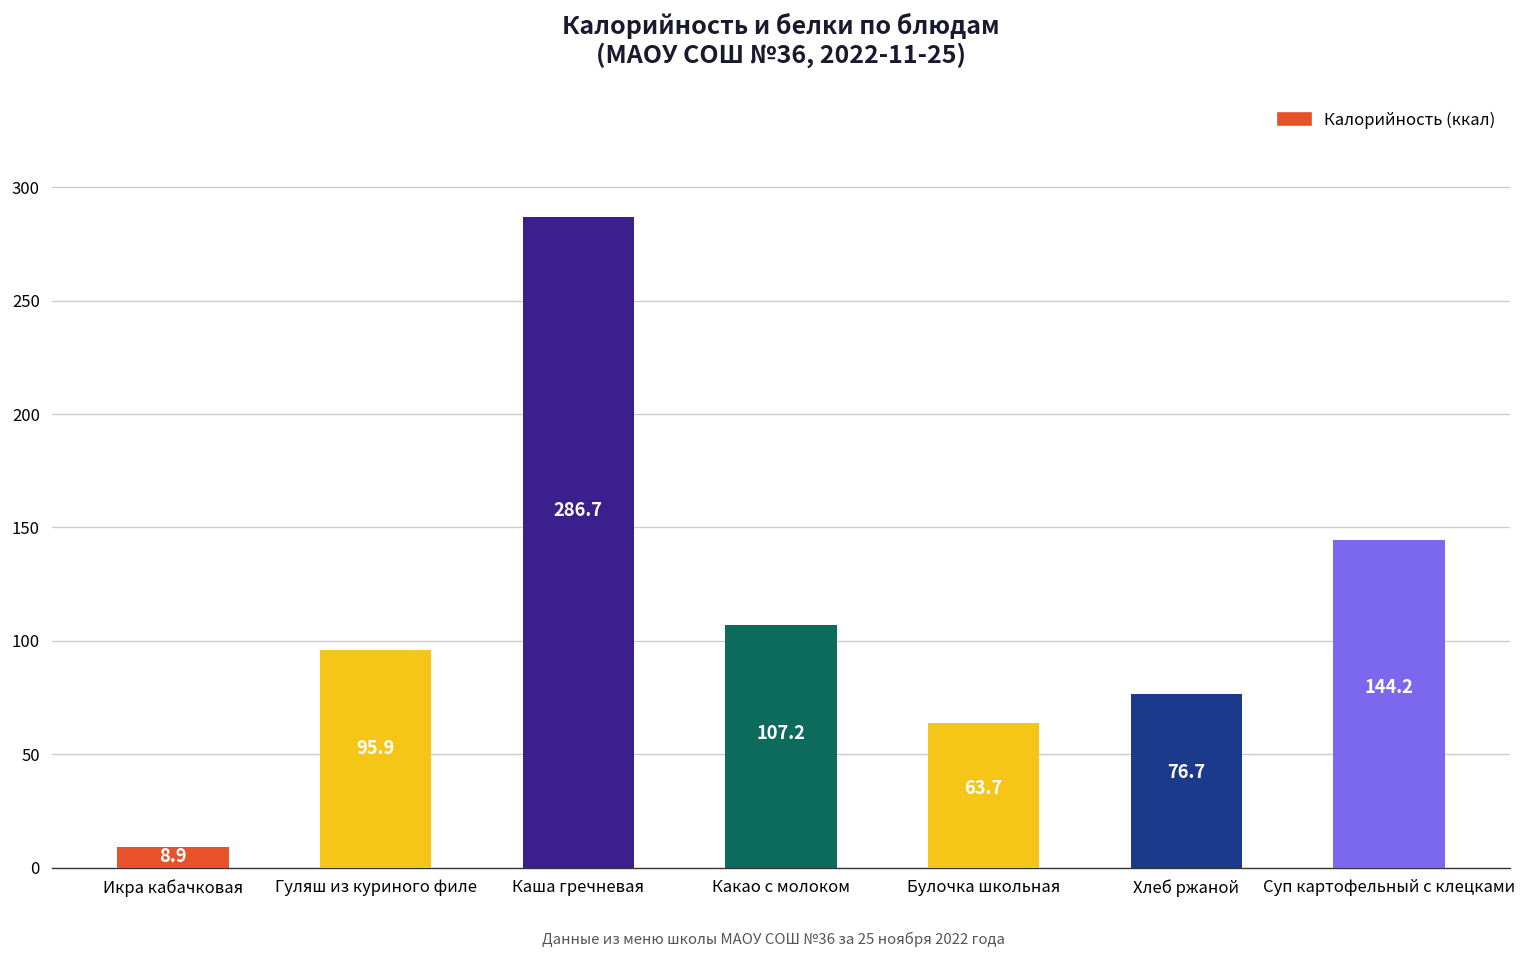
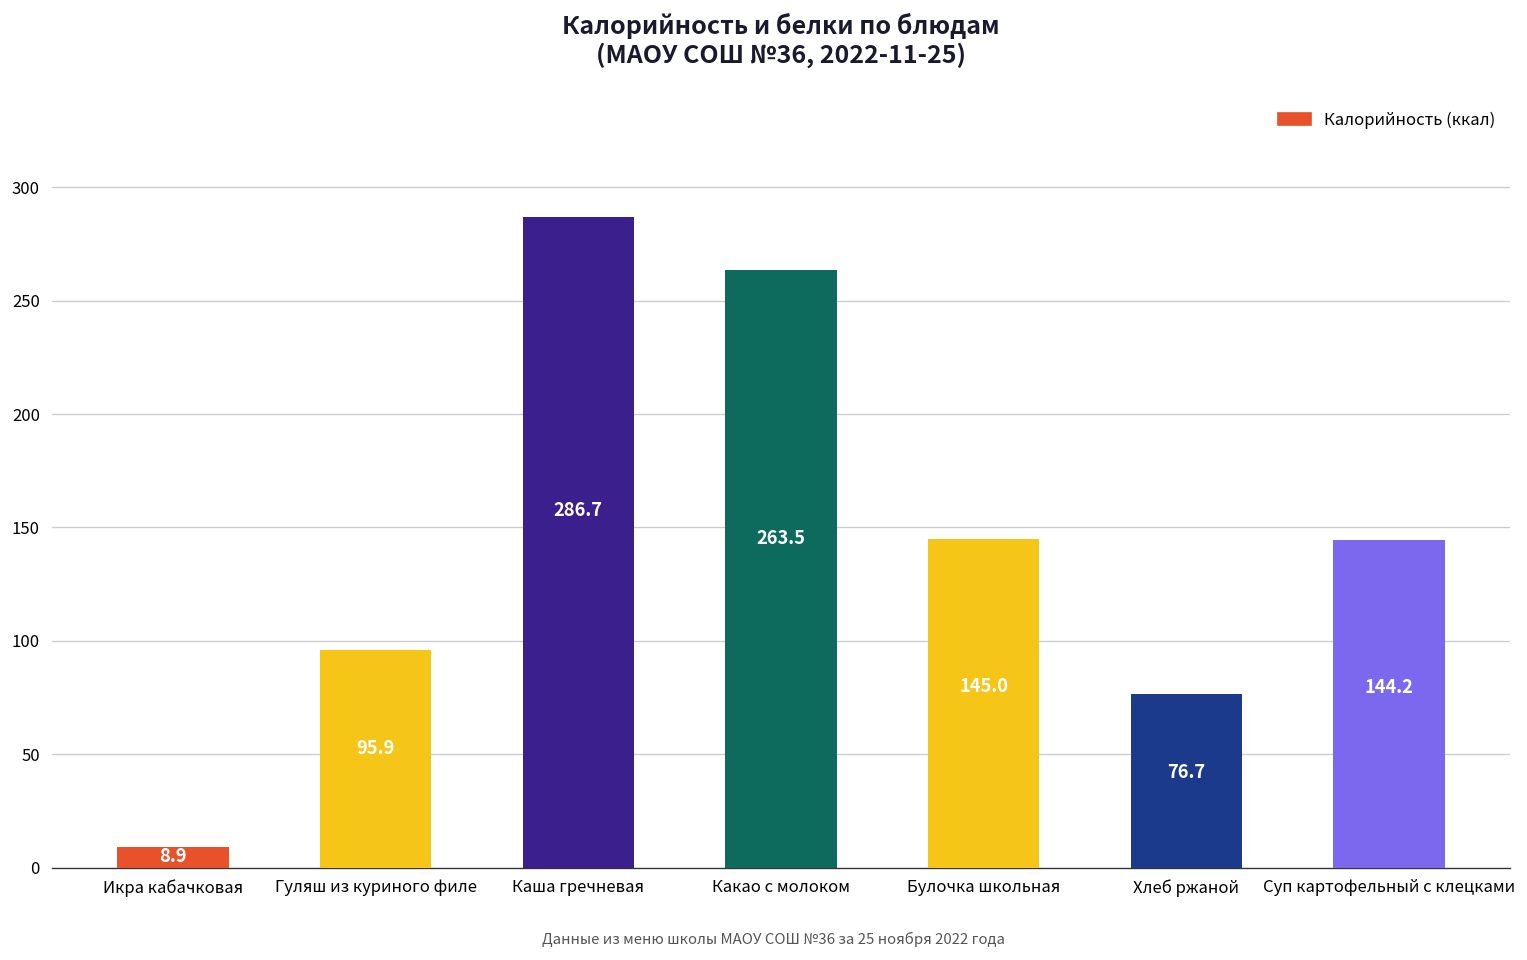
Какао с молоком: 107.2 -> 263.5
Булочка школьная: 63.7 -> 145.0
